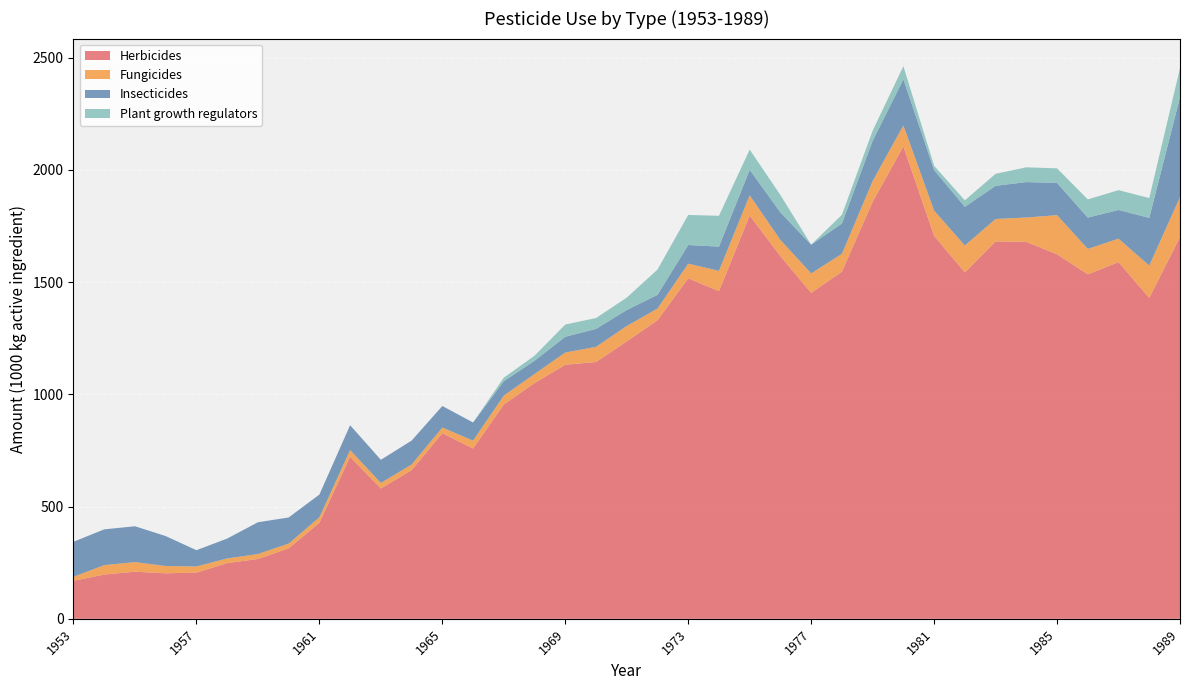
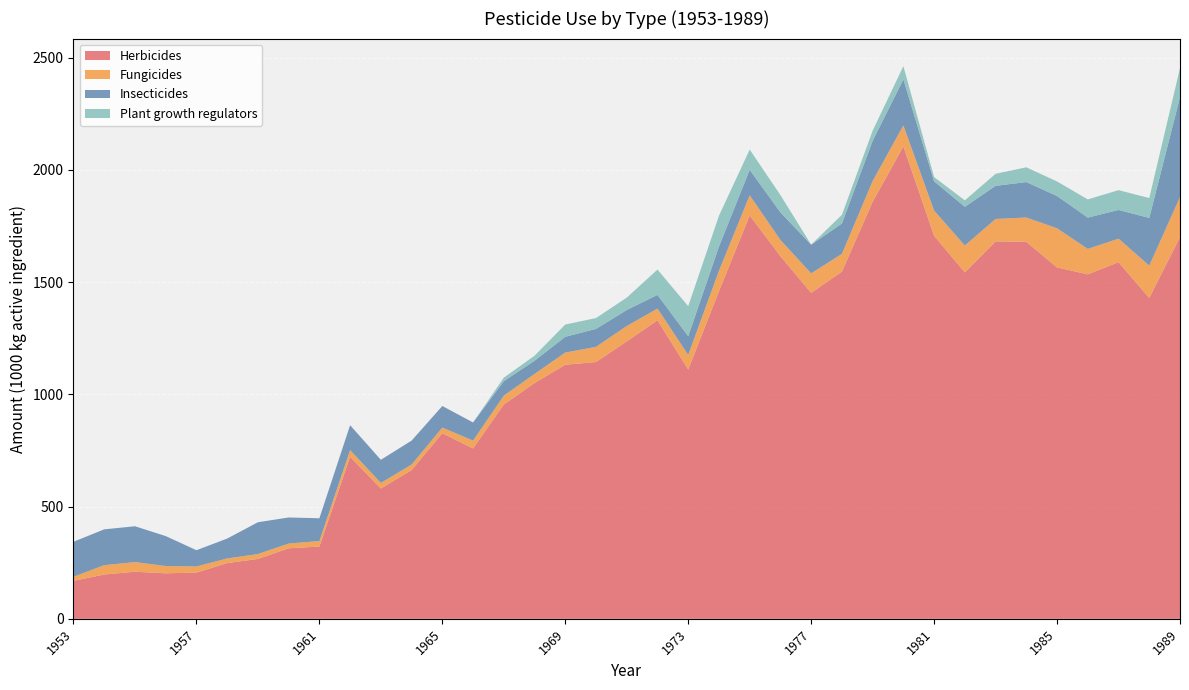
Herbicides, 1961: 430 -> 320
Herbicides, 1973: 1520 -> 1110
Insecticides, 1981: 180 -> 130
Herbicides, 1985: 1620 -> 1570
